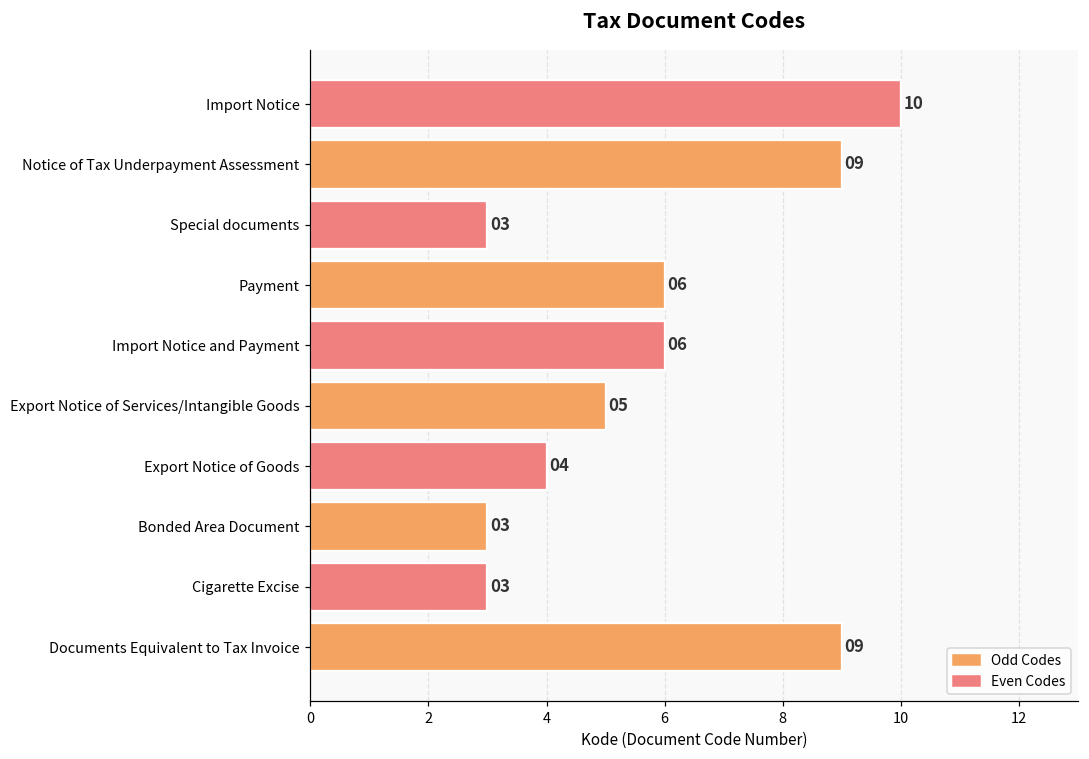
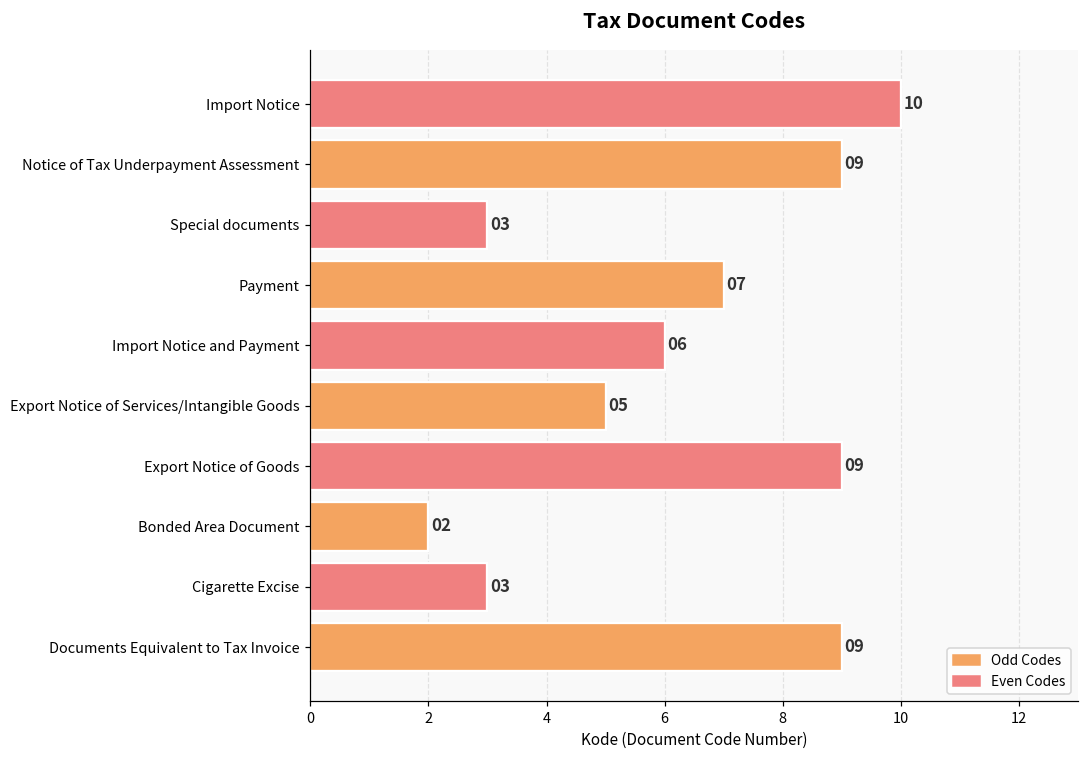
Payment: 06 -> 07
Export Notice of Goods: 04 -> 09
Bonded Area Document: 03 -> 02
